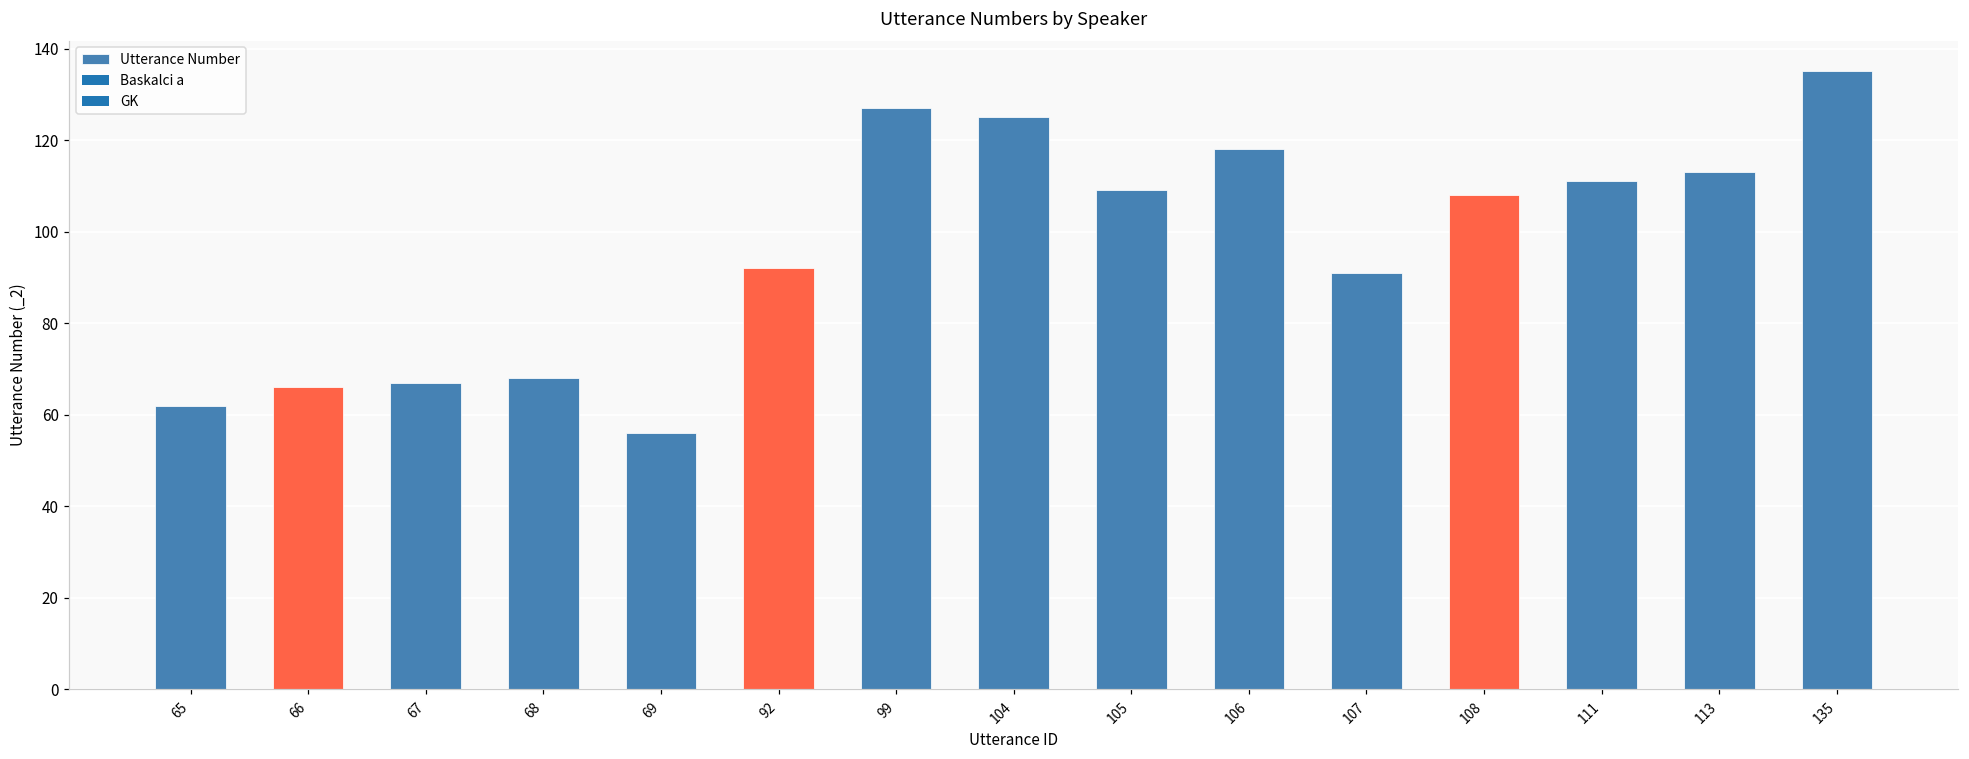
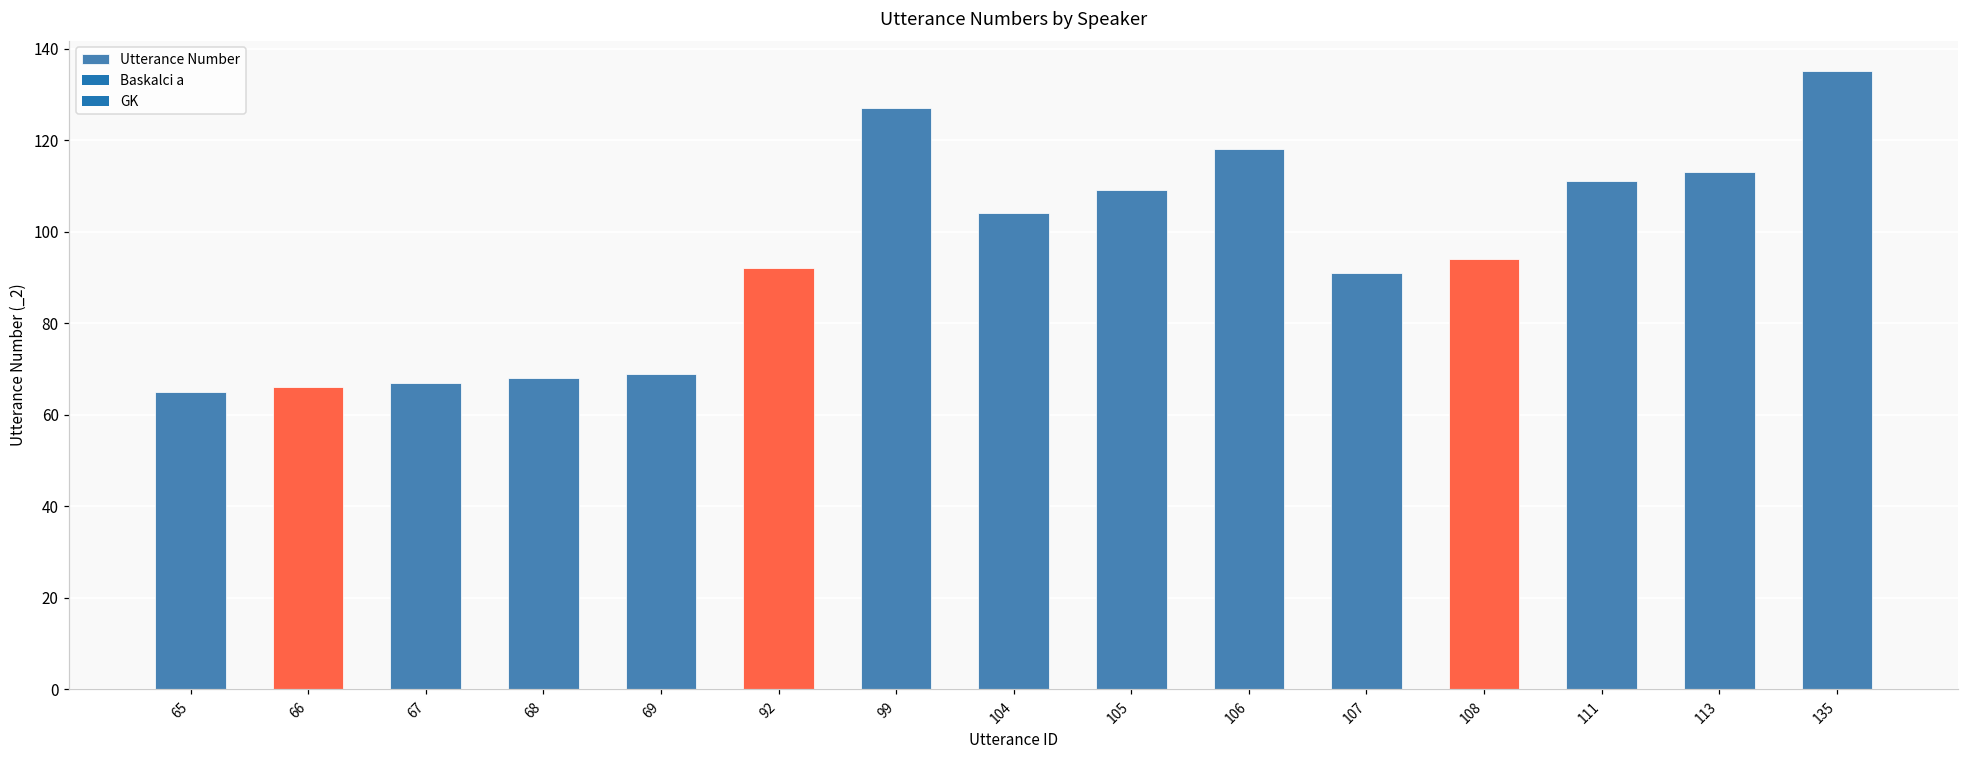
65: 62 -> 65
69: 56 -> 69
104: 125 -> 104
108: 108 -> 94
